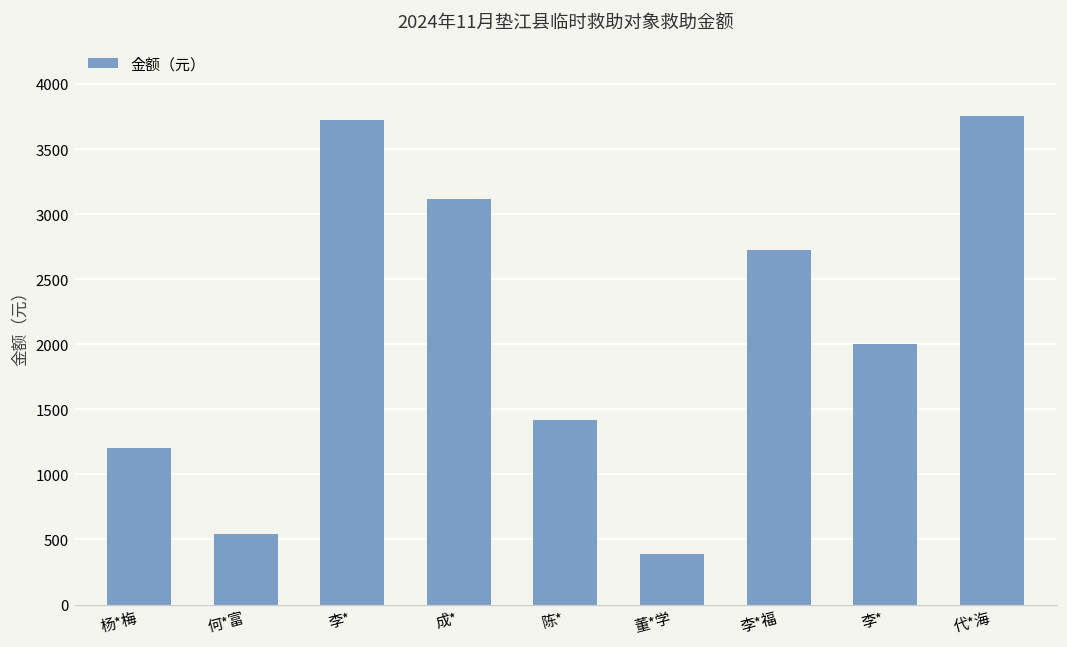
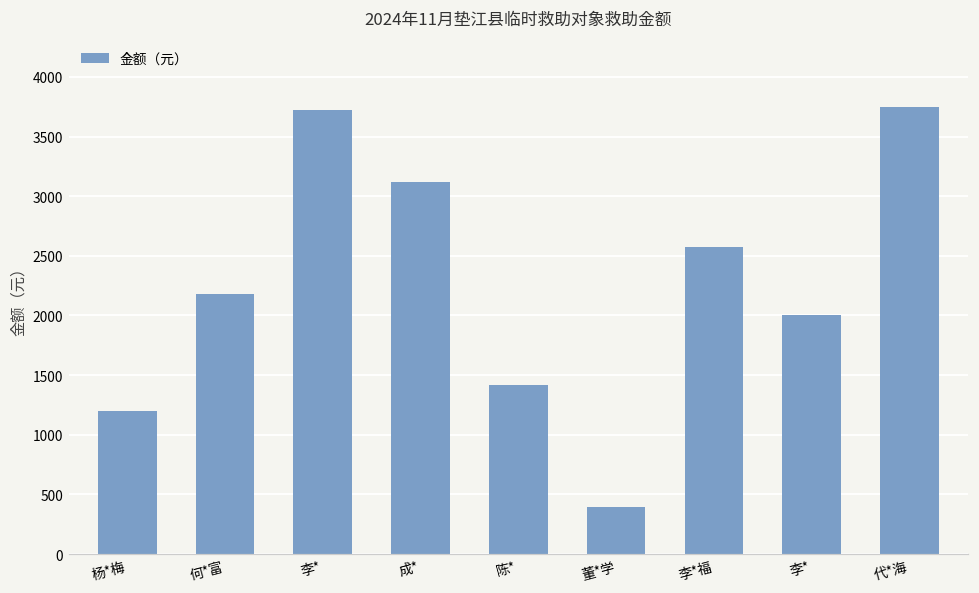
何*富: 550 -> 2180
李*福: 2730 -> 2580
